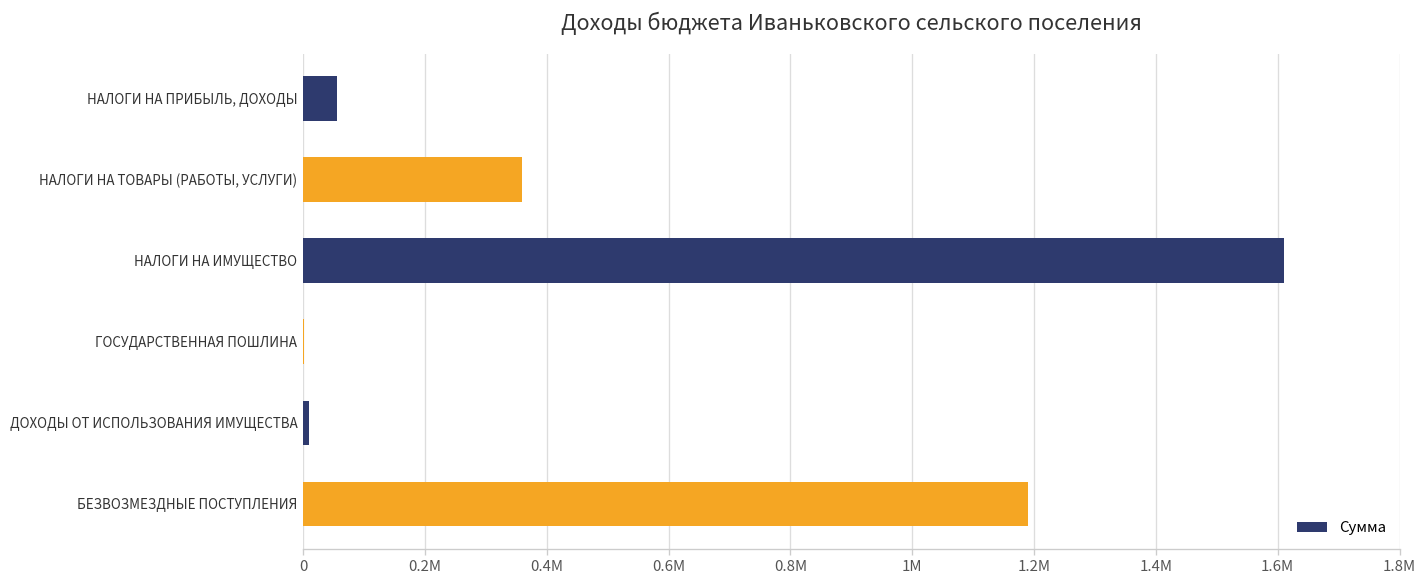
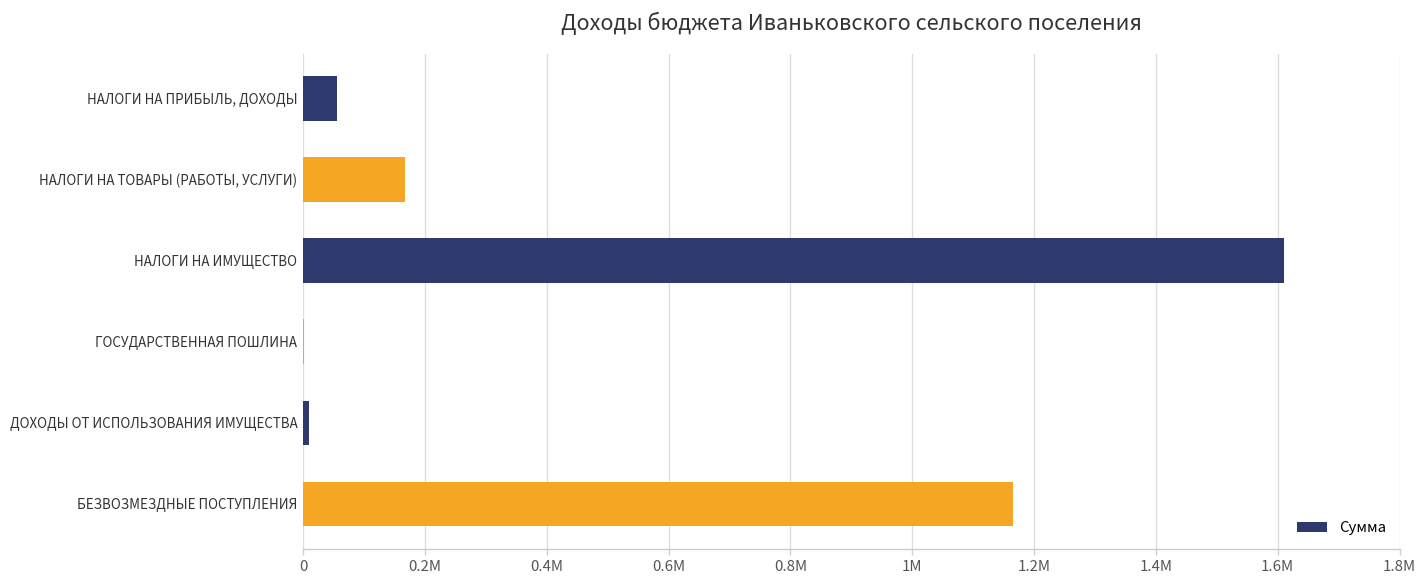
НАЛОГИ НА ТОВАРЫ (РАБОТЫ, УСЛУГИ): 360000 -> 170000
БЕЗВОЗМЕЗДНЫЕ ПОСТУПЛЕНИЯ: 1190000 -> 1170000
